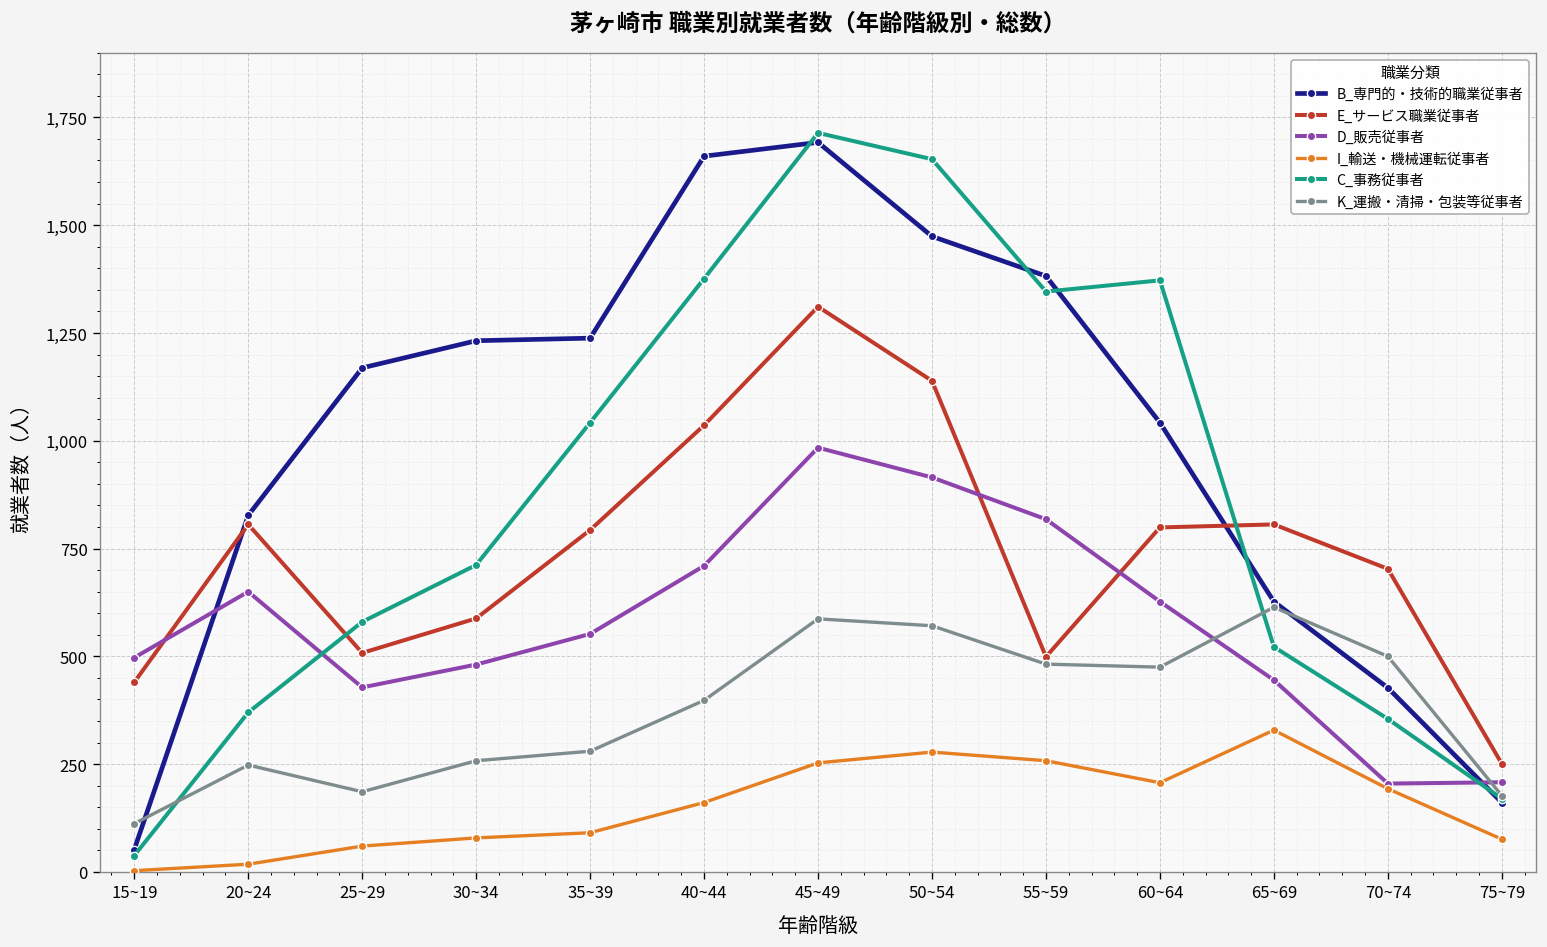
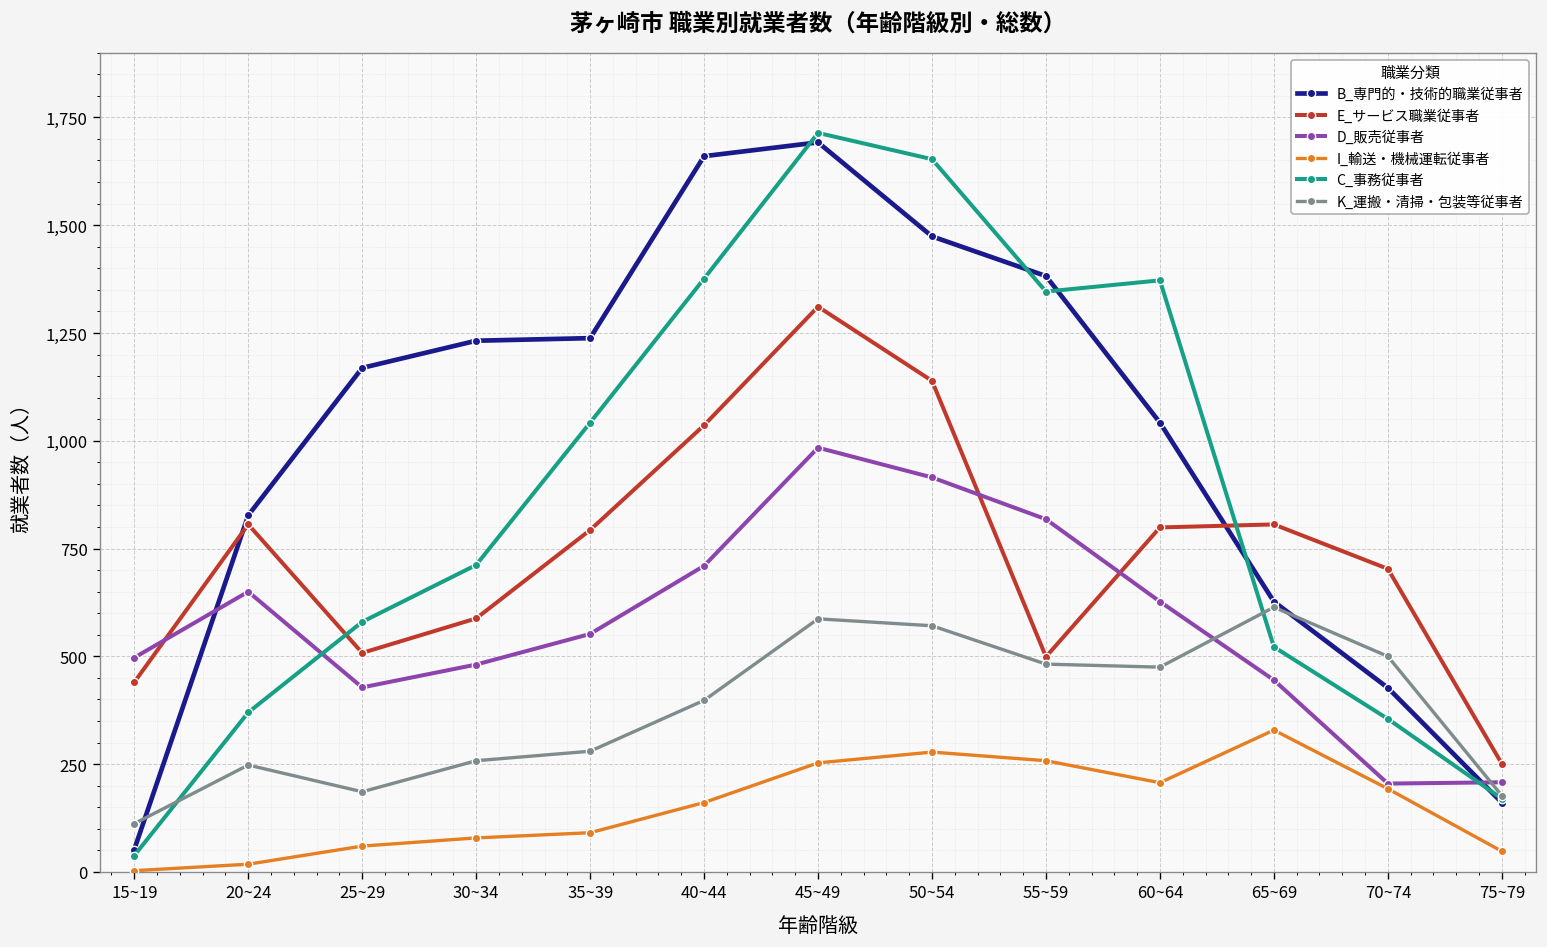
I_輸送・機械運転従事者, 75~79: 80 -> 50
